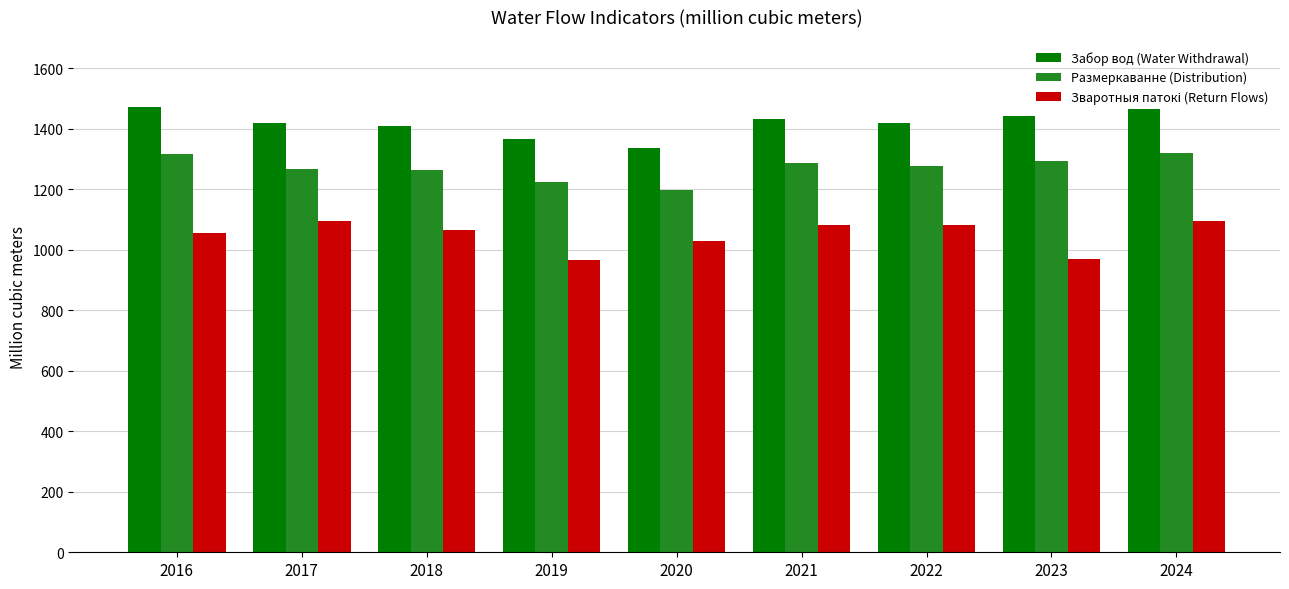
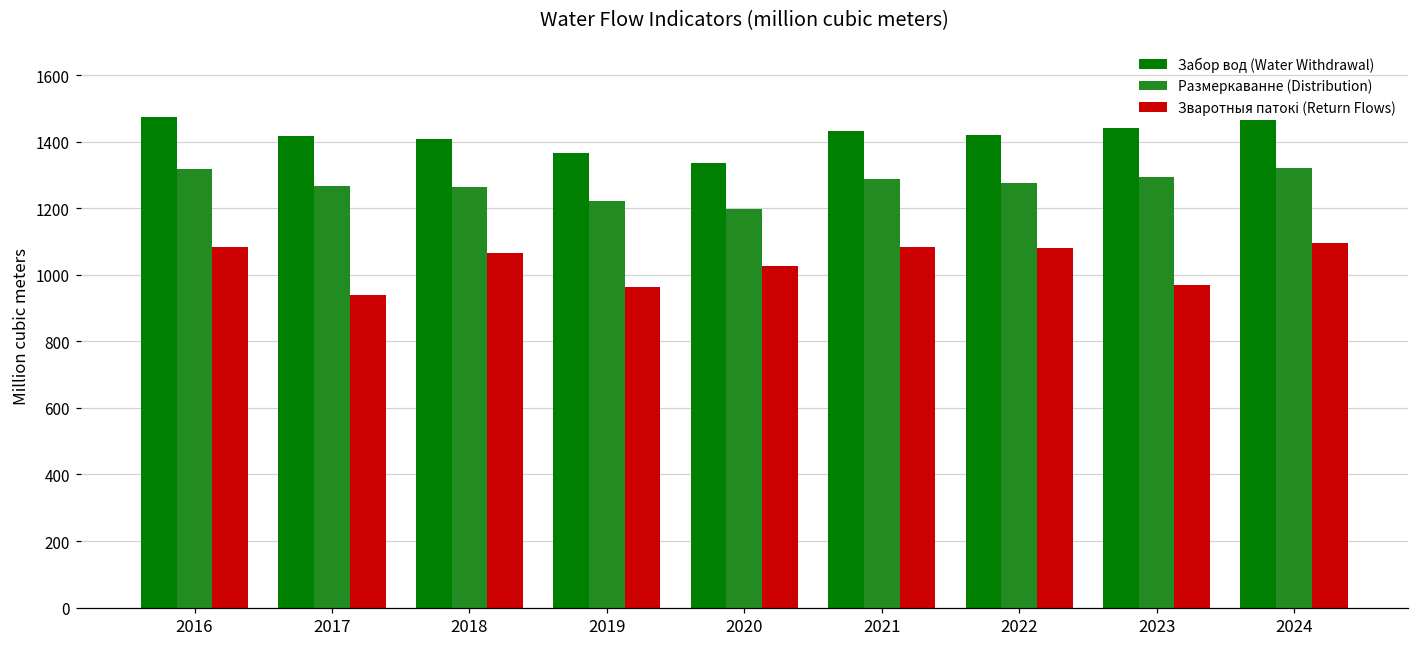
Зваротныя патокі (Return Flows), 2016: 1060 -> 1080
Зваротныя патокі (Return Flows), 2017: 1100 -> 940
